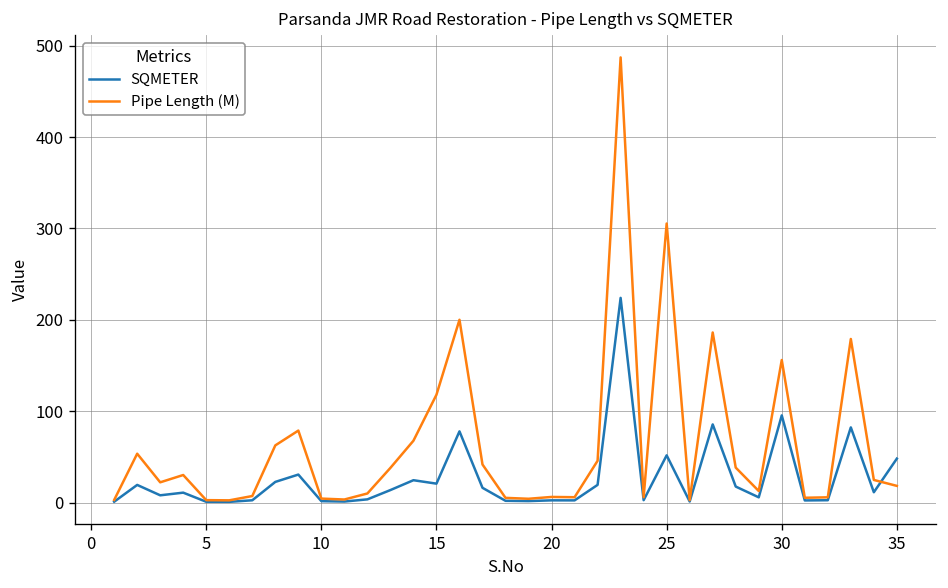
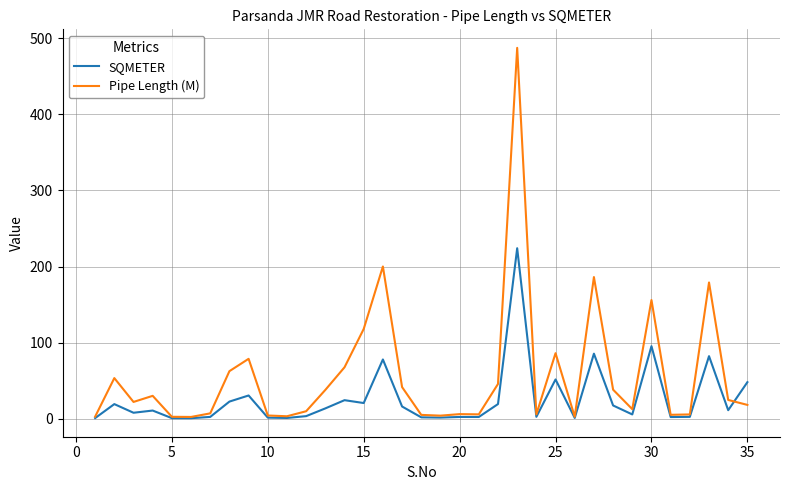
Pipe Length (M), 25: 310 -> 90
